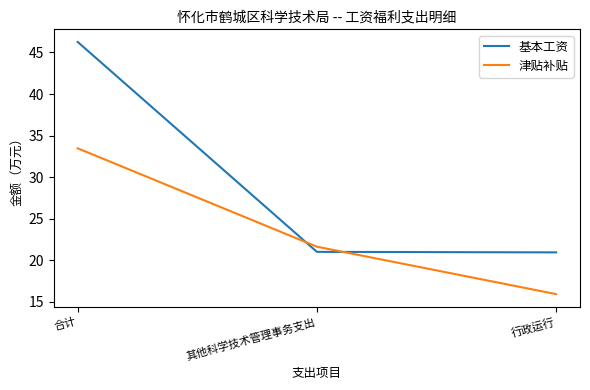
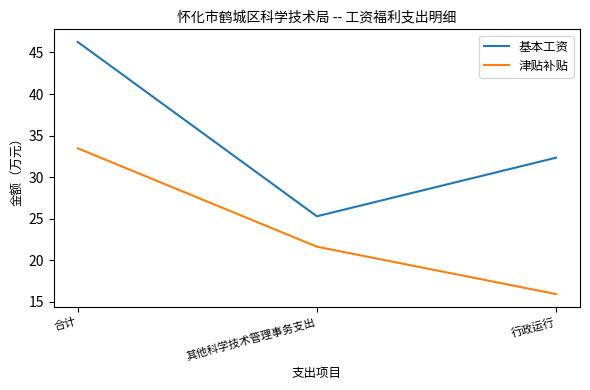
基本工资, 其他科学技术管理事务支出: 21 -> 25
基本工资, 行政运行: 21 -> 32
